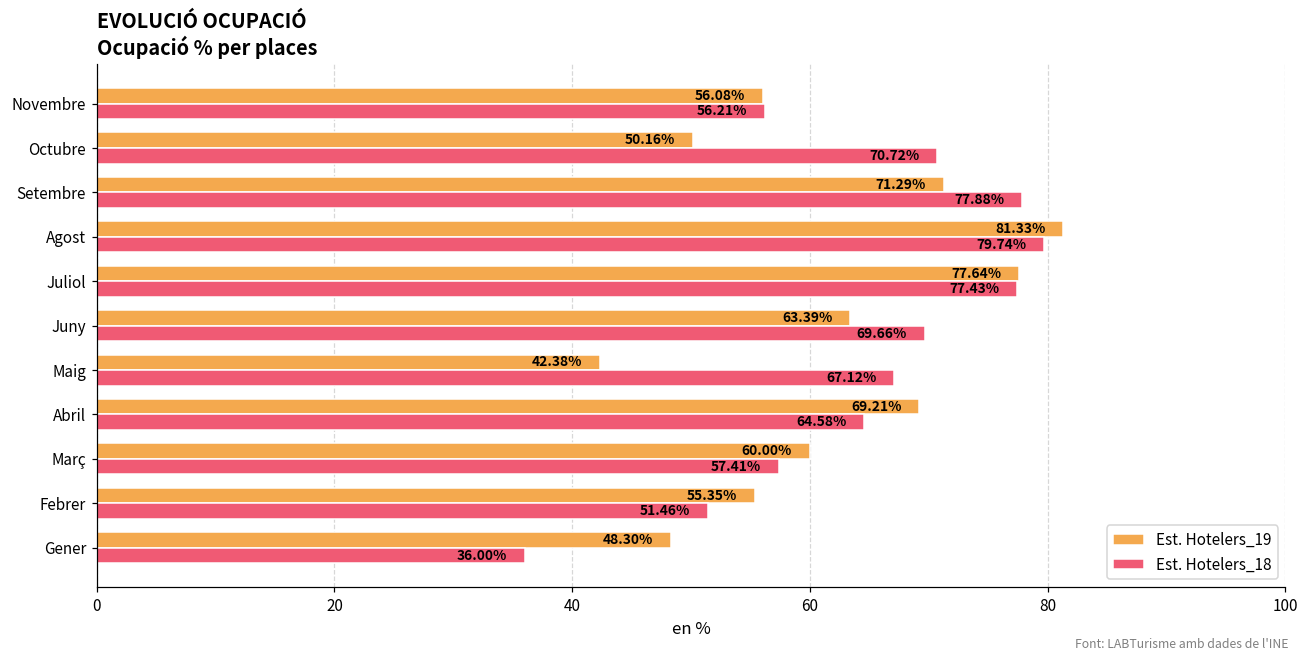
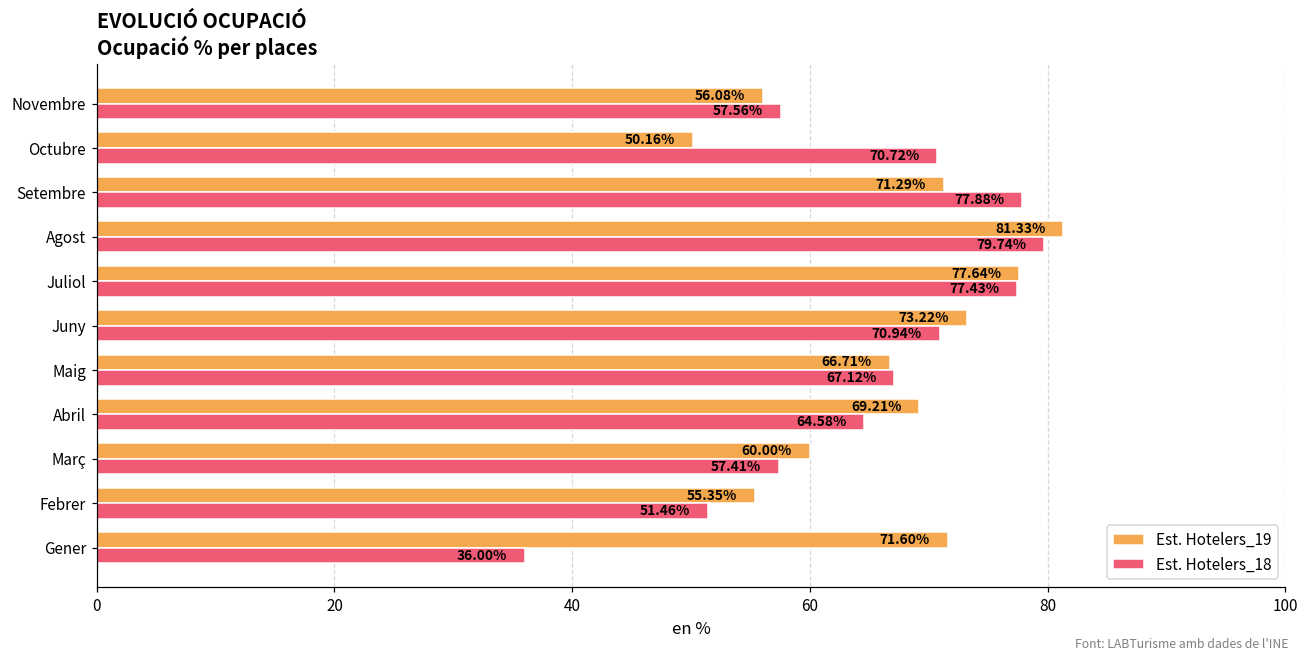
Est. Hotelers_18, Novembre: 56.21% -> 57.56%
Est. Hotelers_19, Juny: 63.39% -> 73.22%
Est. Hotelers_18, Juny: 69.66% -> 70.94%
Est. Hotelers_19, Maig: 42.38% -> 66.71%
Est. Hotelers_19, Gener: 48.30% -> 71.60%
